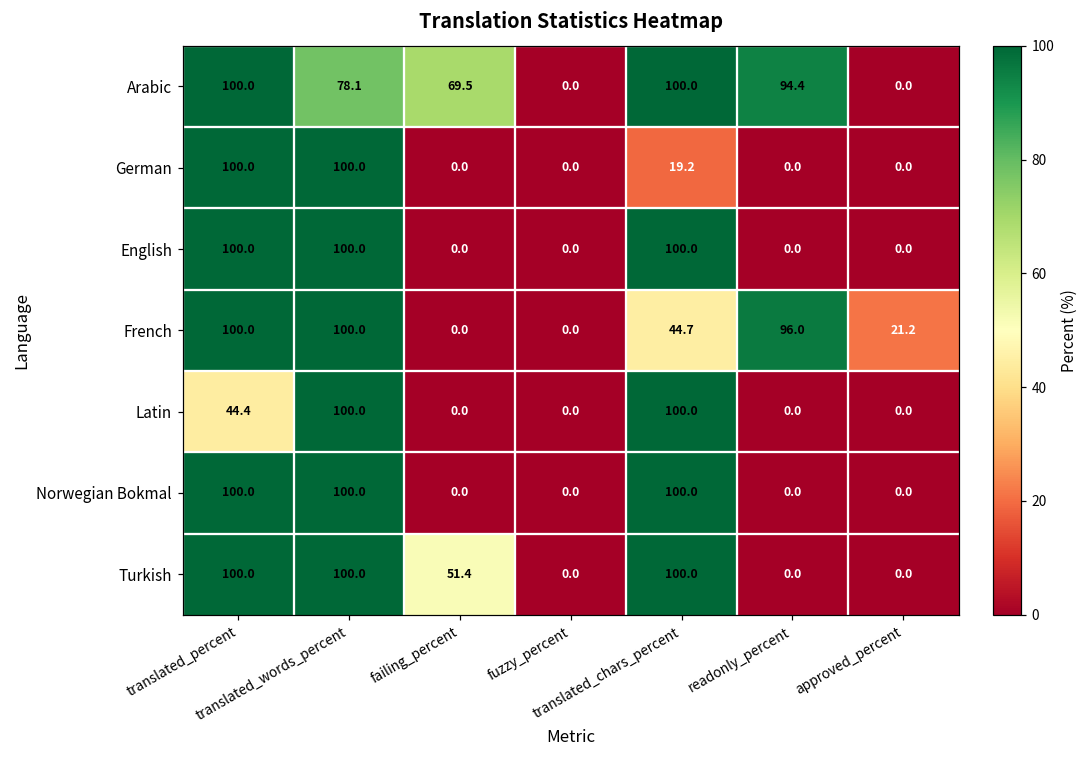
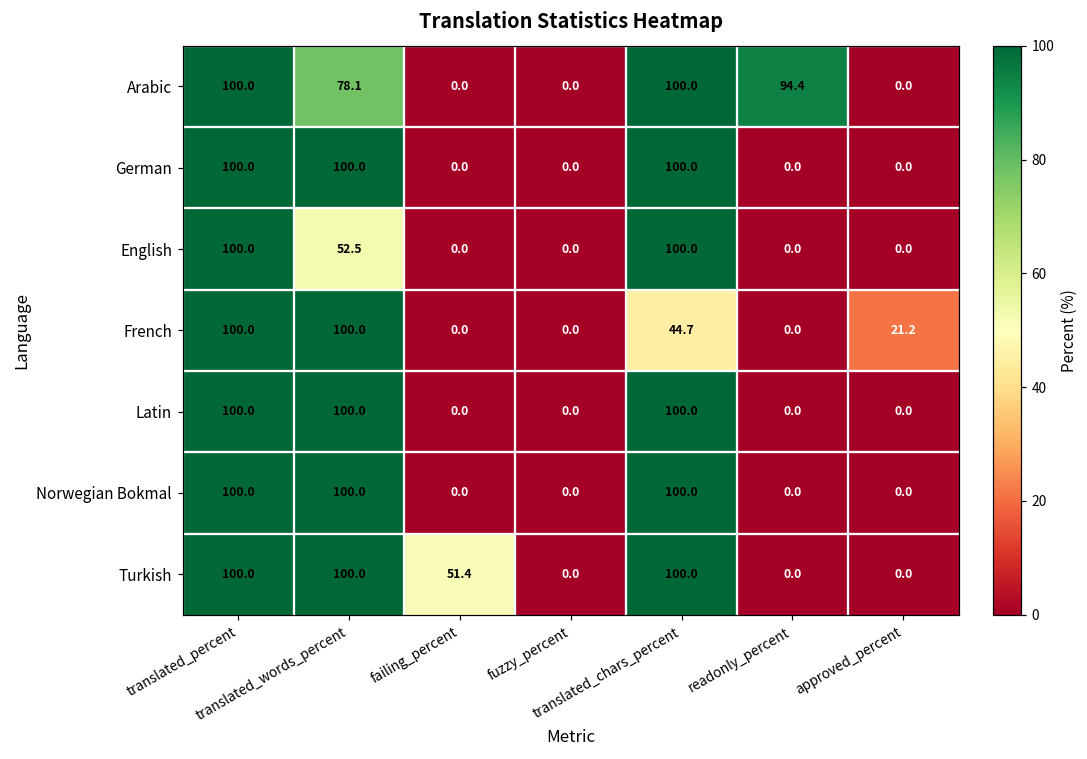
Arabic, failing_percent: 69.5 -> 0.0
German, translated_chars_percent: 19.2 -> 100.0
English, translated_words_percent: 100.0 -> 52.5
French, readonly_percent: 96.0 -> 0.0
Latin, translated_percent: 44.4 -> 100.0
